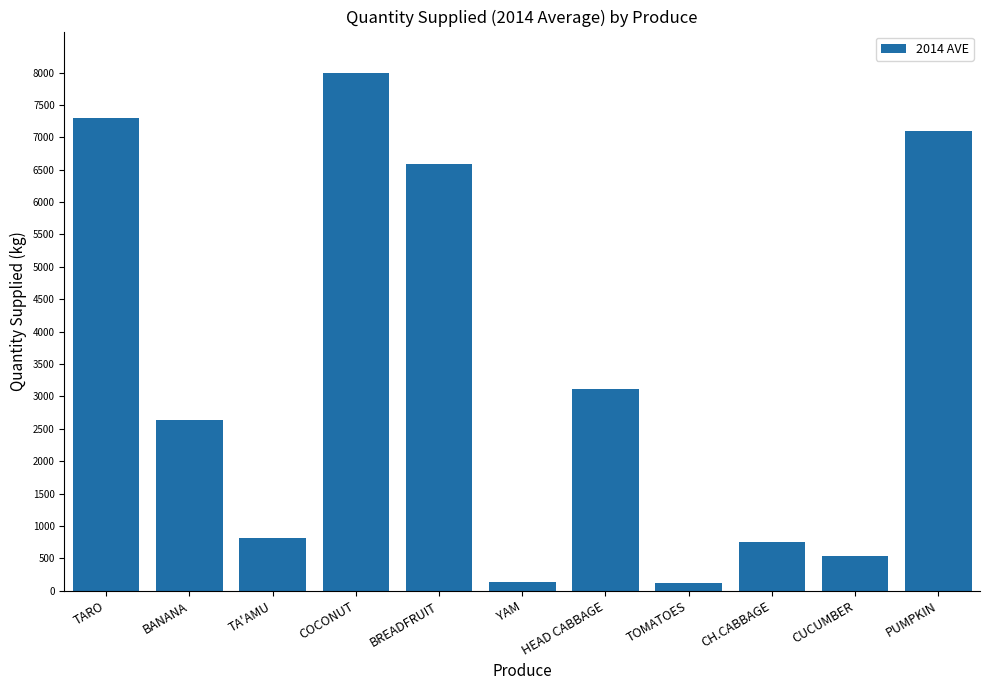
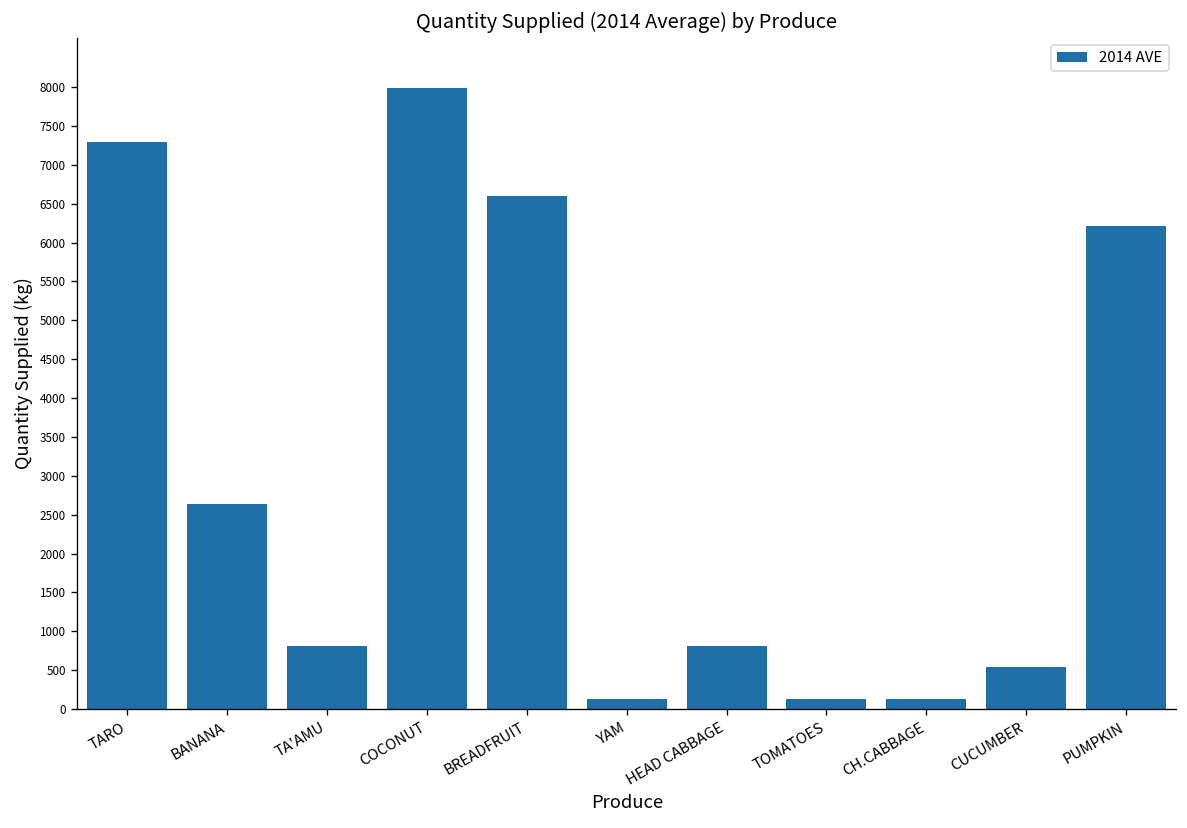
HEAD CABBAGE: 3100 -> 800
CH.CABBAGE: 800 -> 100
PUMPKIN: 7100 -> 6200
